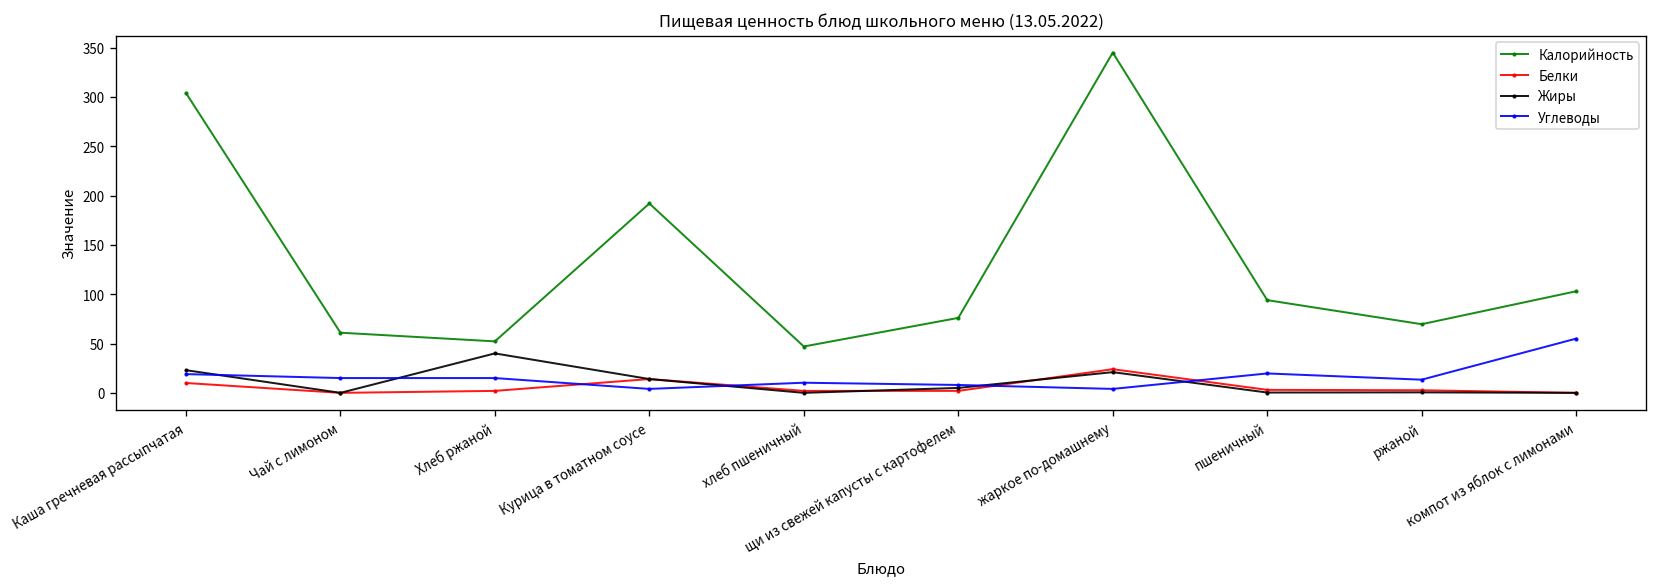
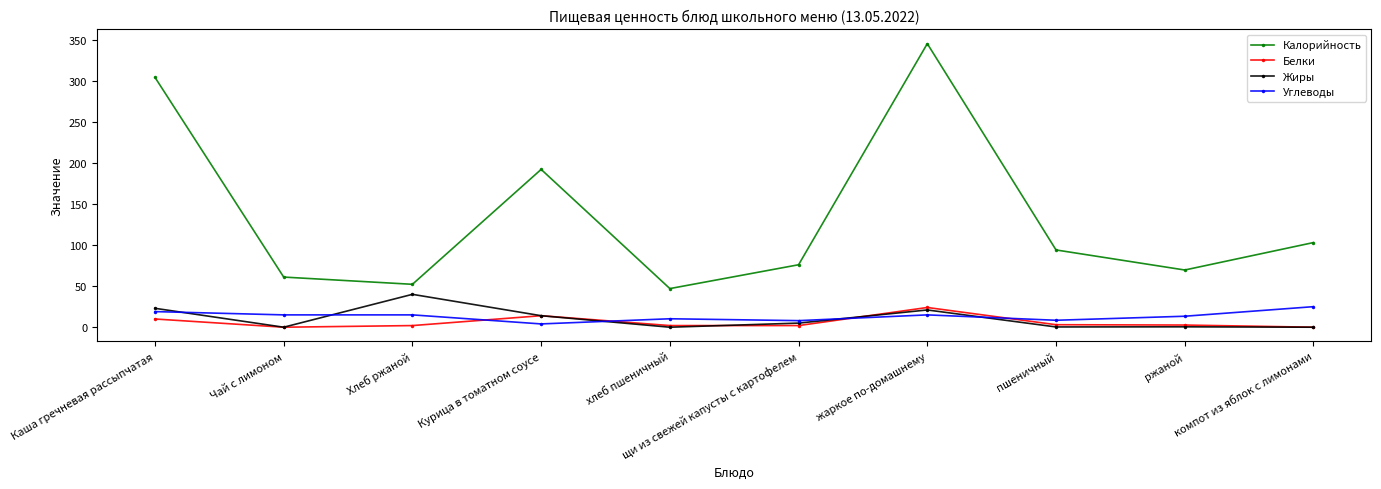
Углеводы, жаркое по-домашнему: 0 -> 20
Углеводы, пшеничный: 20 -> 10
Углеводы, компот из яблок с лимонами: 60 -> 30
